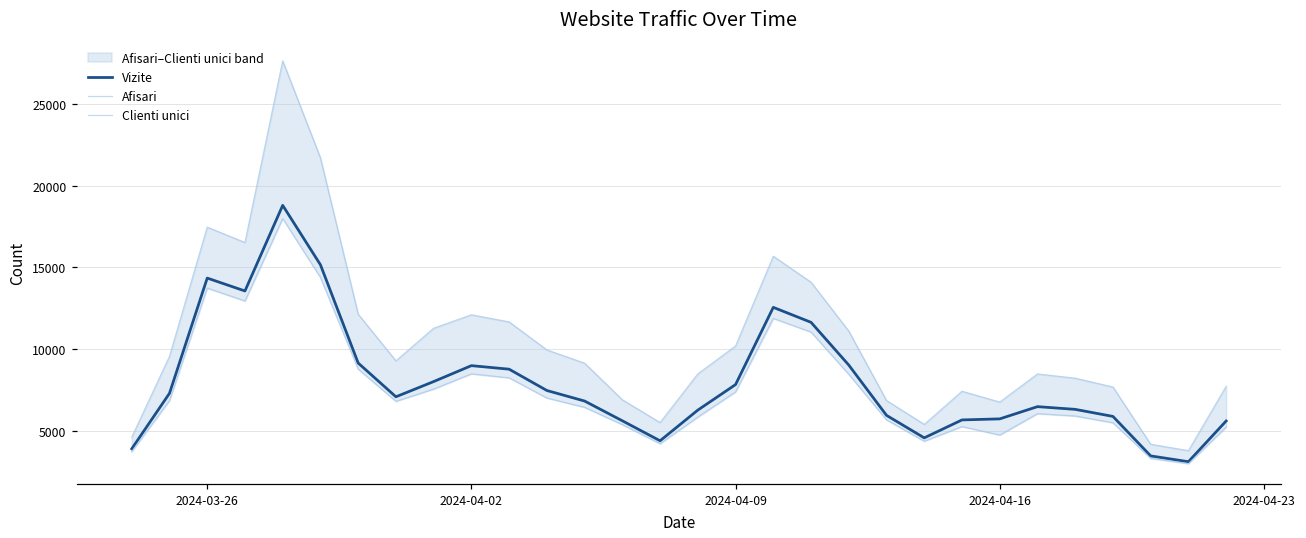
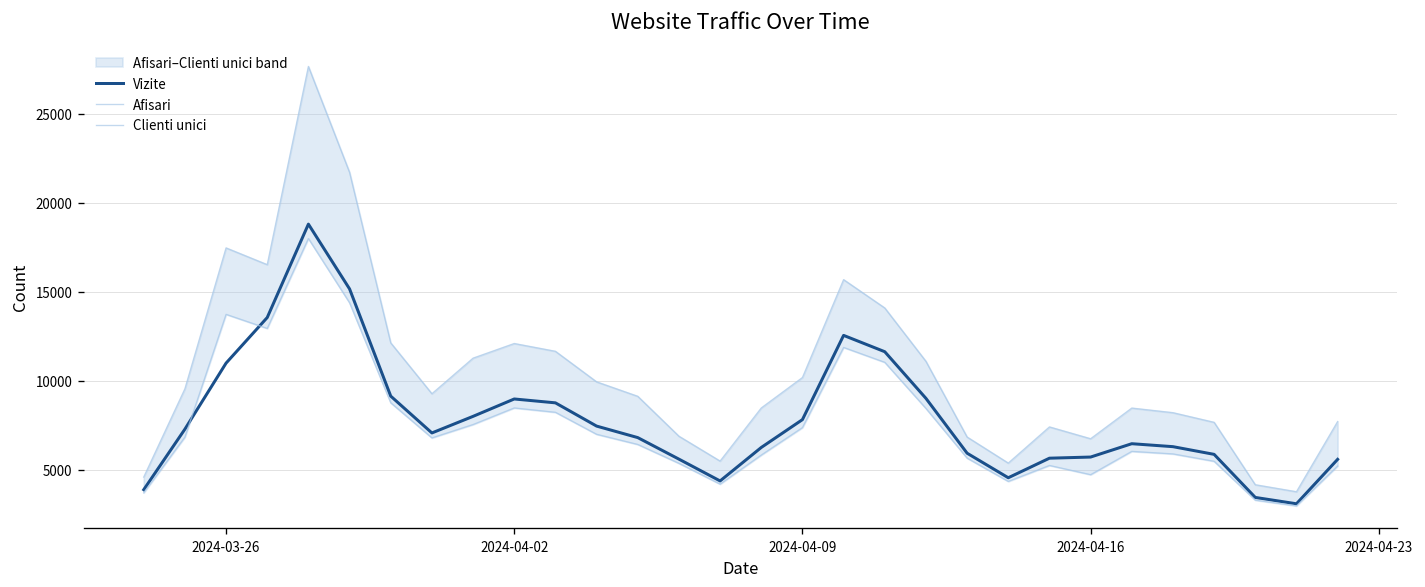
Vizite, 2024-03-26: 14300 -> 11000
